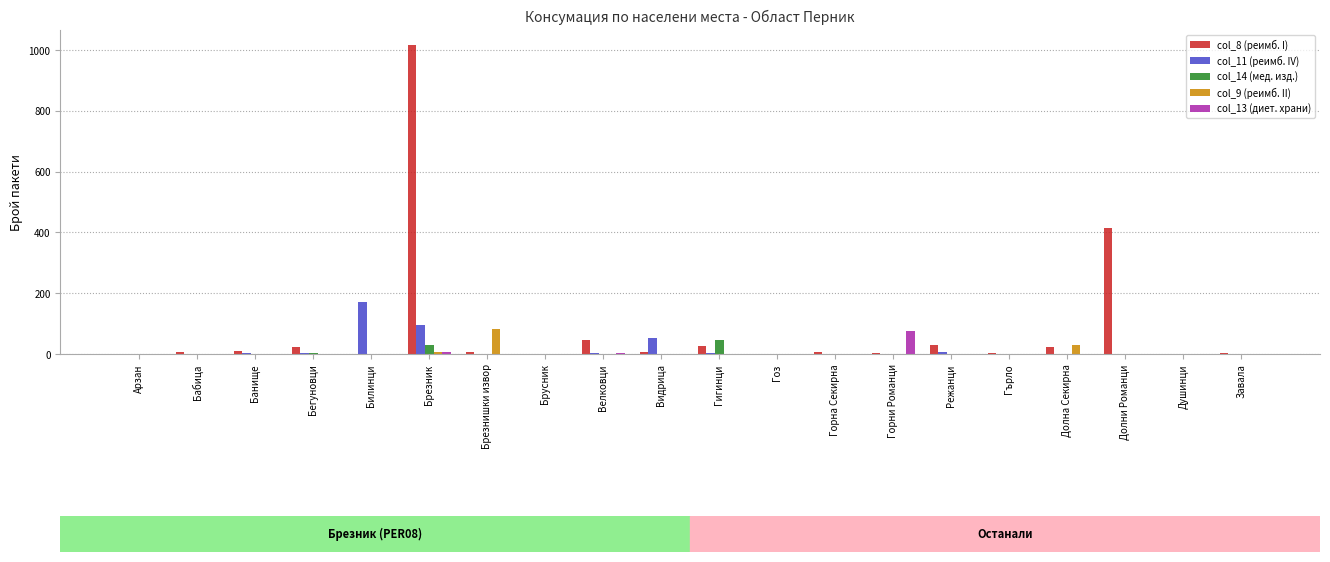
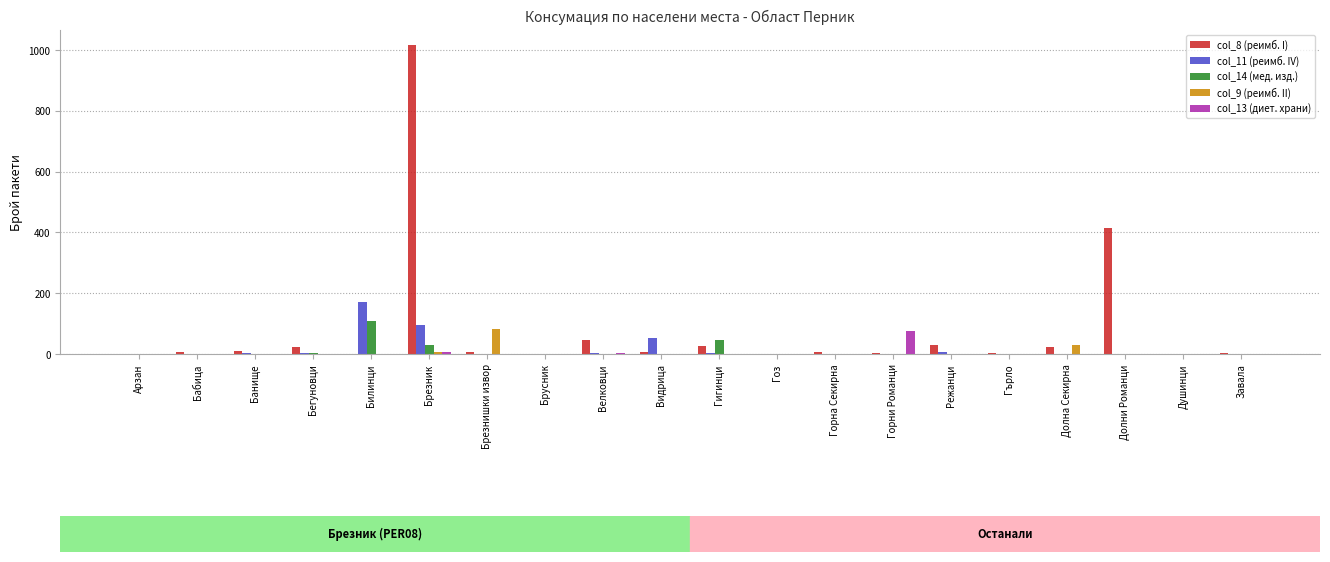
col_14 (мед. изд.), Билинци: 0 -> 110
